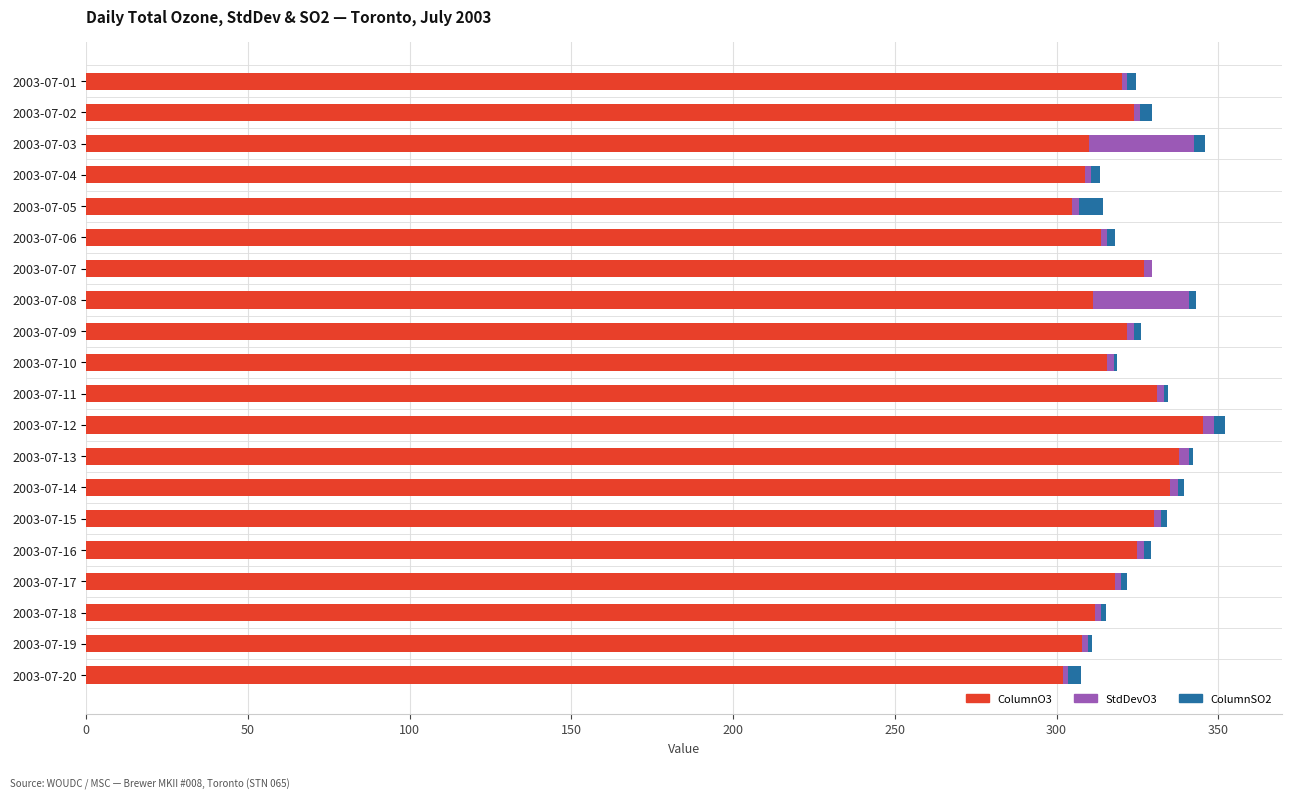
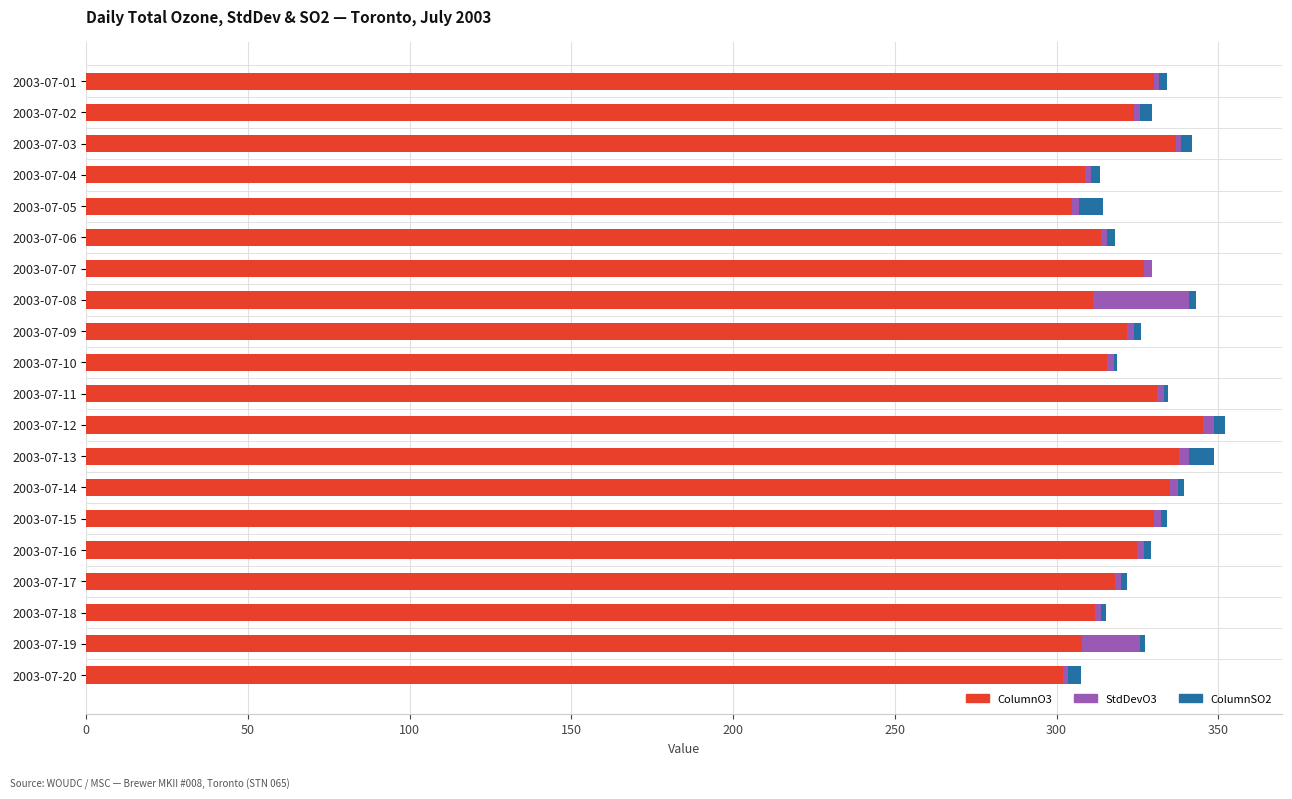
ColumnO3, 2003-07-01: 320 -> 330
ColumnO3, 2003-07-03: 310 -> 337
StdDevO3, 2003-07-03: 33 -> 2
ColumnSO2, 2003-07-13: 2 -> 8
StdDevO3, 2003-07-19: 2 -> 18
